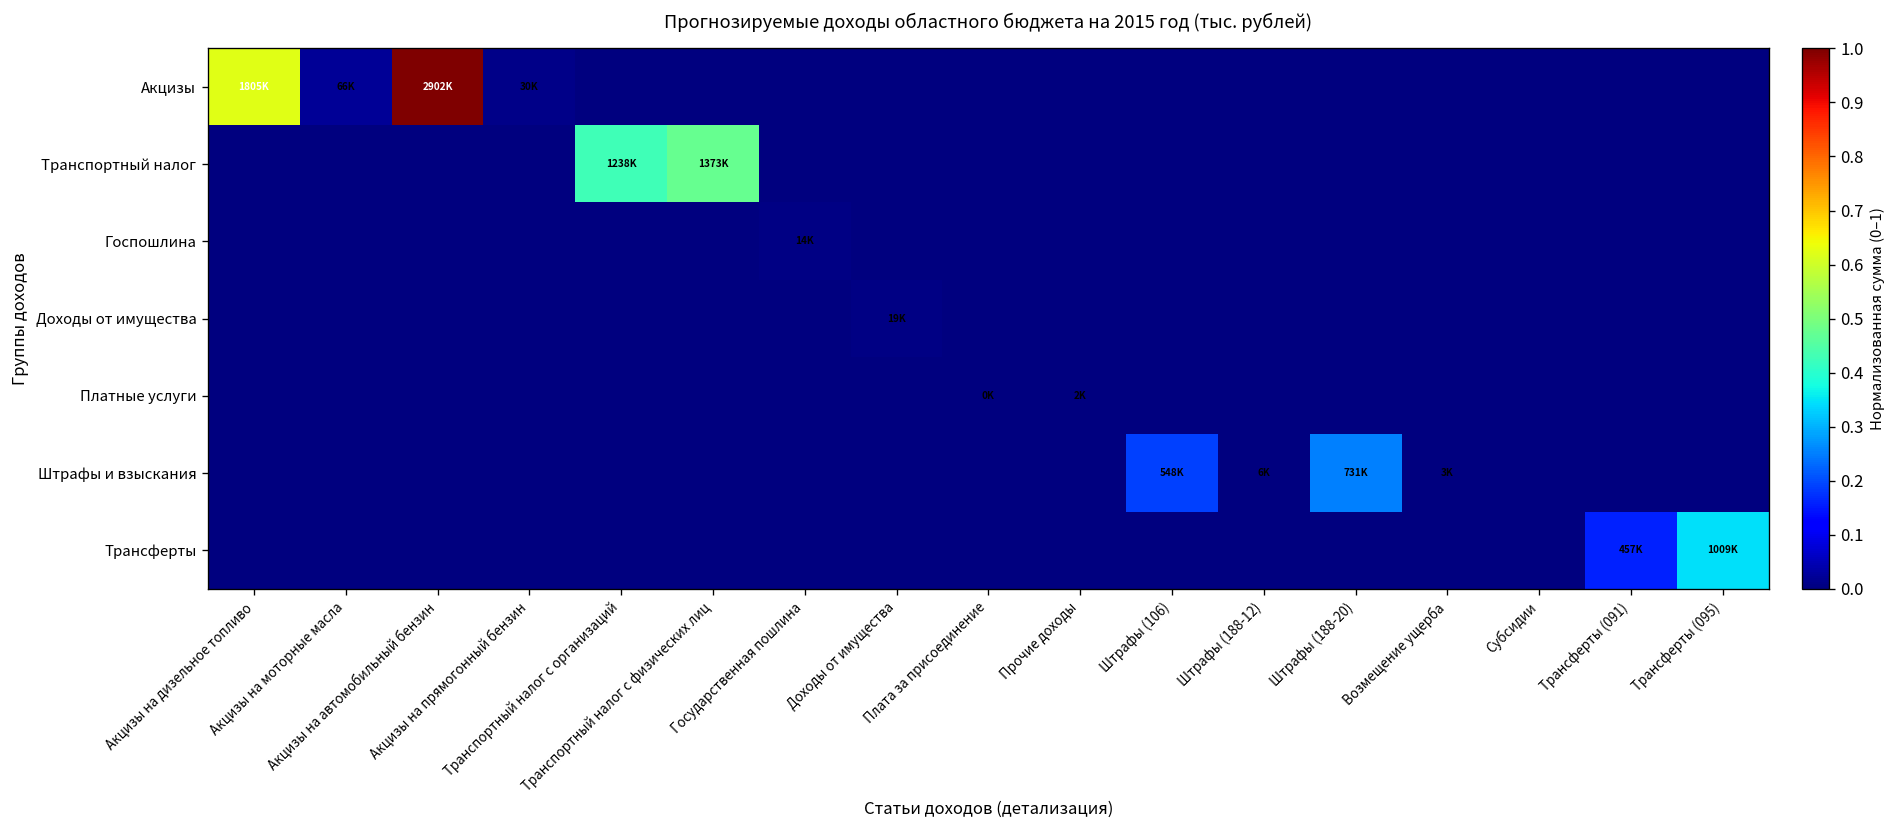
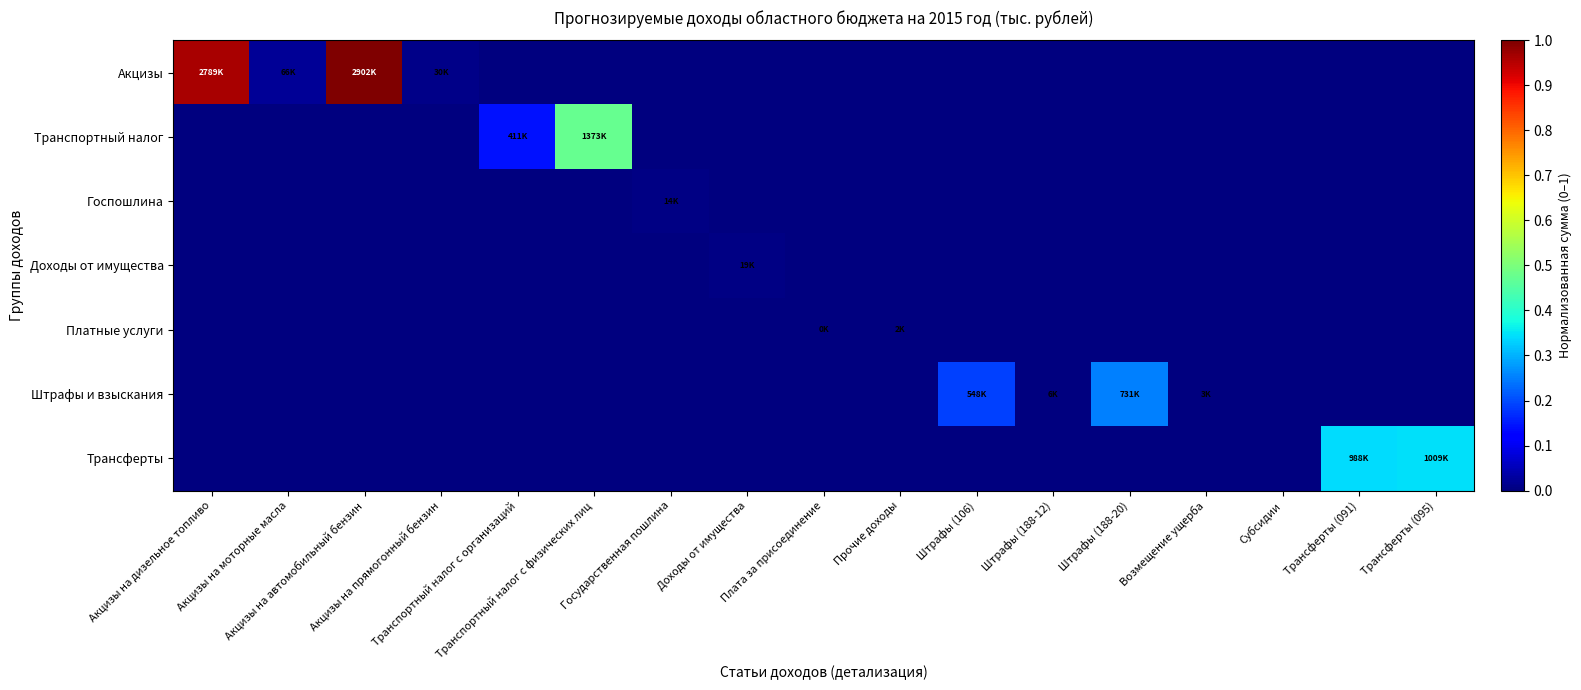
Акцизы, Акцизы на дизельное топливо: 1805K -> 2789K
Транспортный налог, Транспортный налог с организаций: 1238K -> 411K
Трансферты, Трансферты (091): 457K -> 988K
